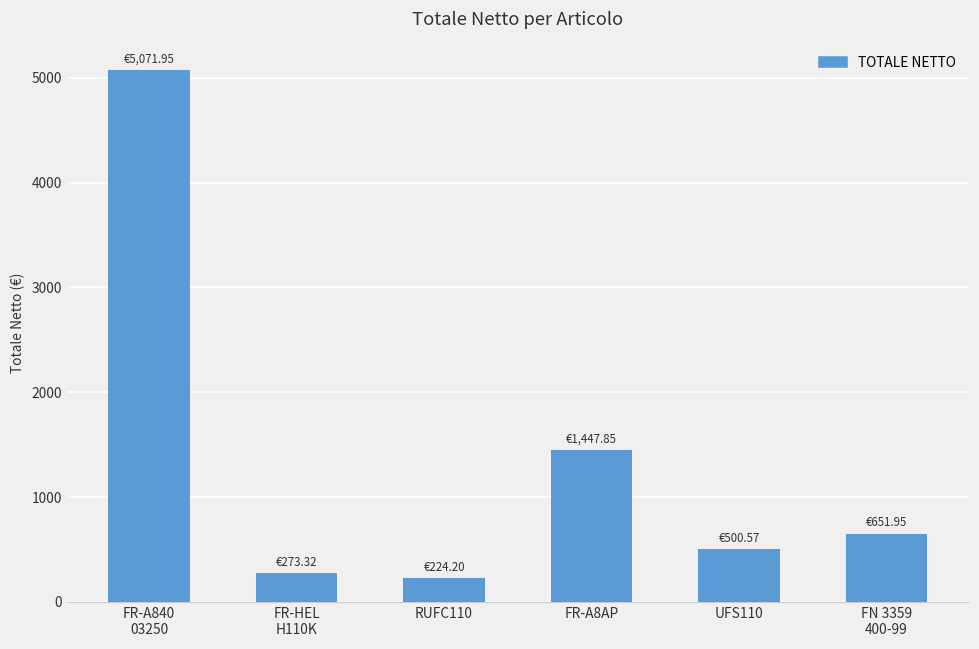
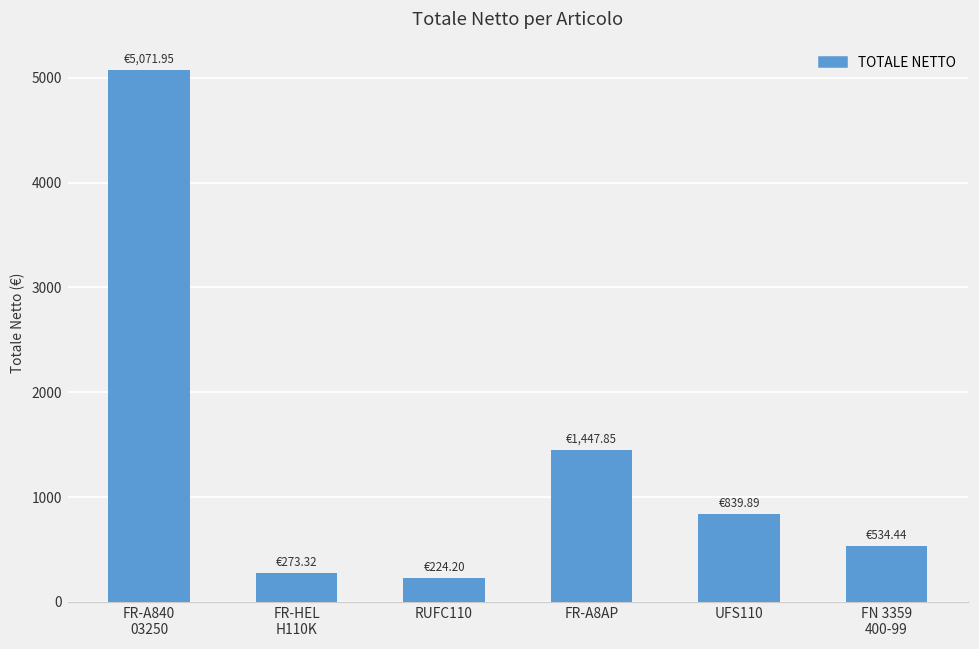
UFS110: €500.57 -> €839.89
FN 3359 400-99: €651.95 -> €534.44
